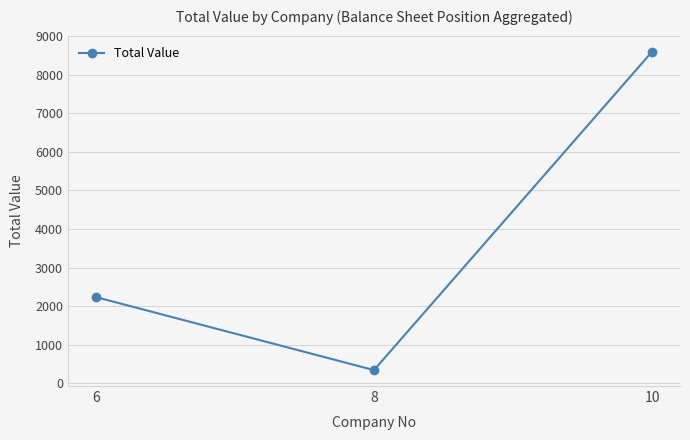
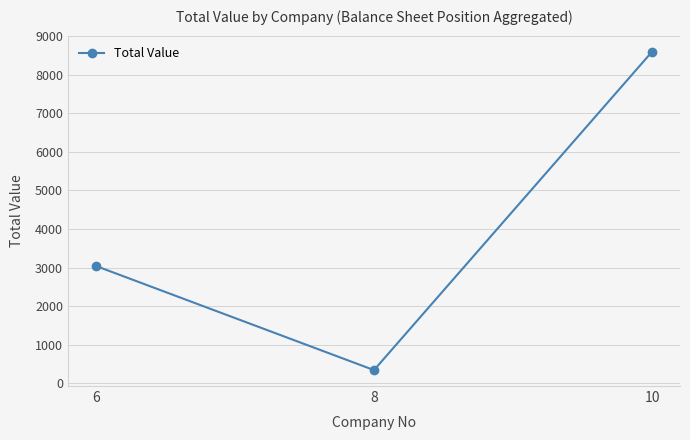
6: 2200 -> 3000
